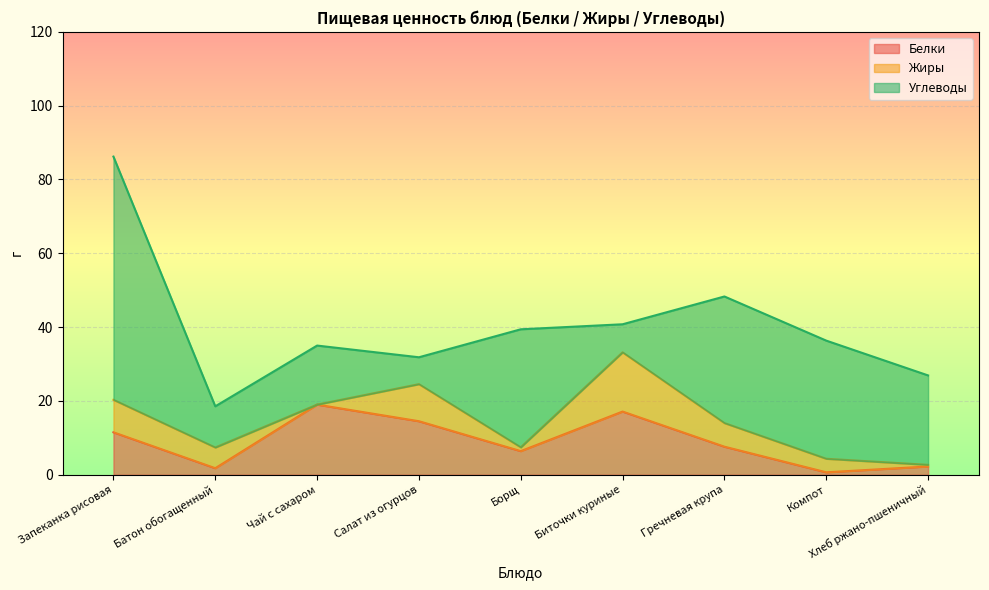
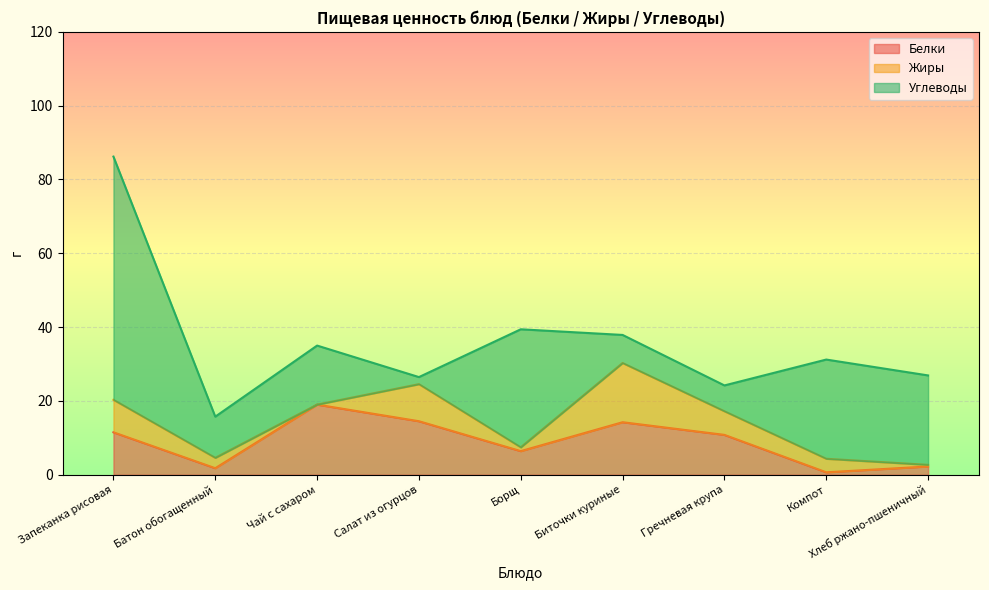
Жиры, Батон обогащенный: 6 -> 3
Углеводы, Салат из огурцов: 7 -> 2
Белки, Биточки куриные: 17 -> 14
Белки, Гречневая крупа: 8 -> 11
Углеводы, Гречневая крупа: 34 -> 7
Углеводы, Компот: 32 -> 27
